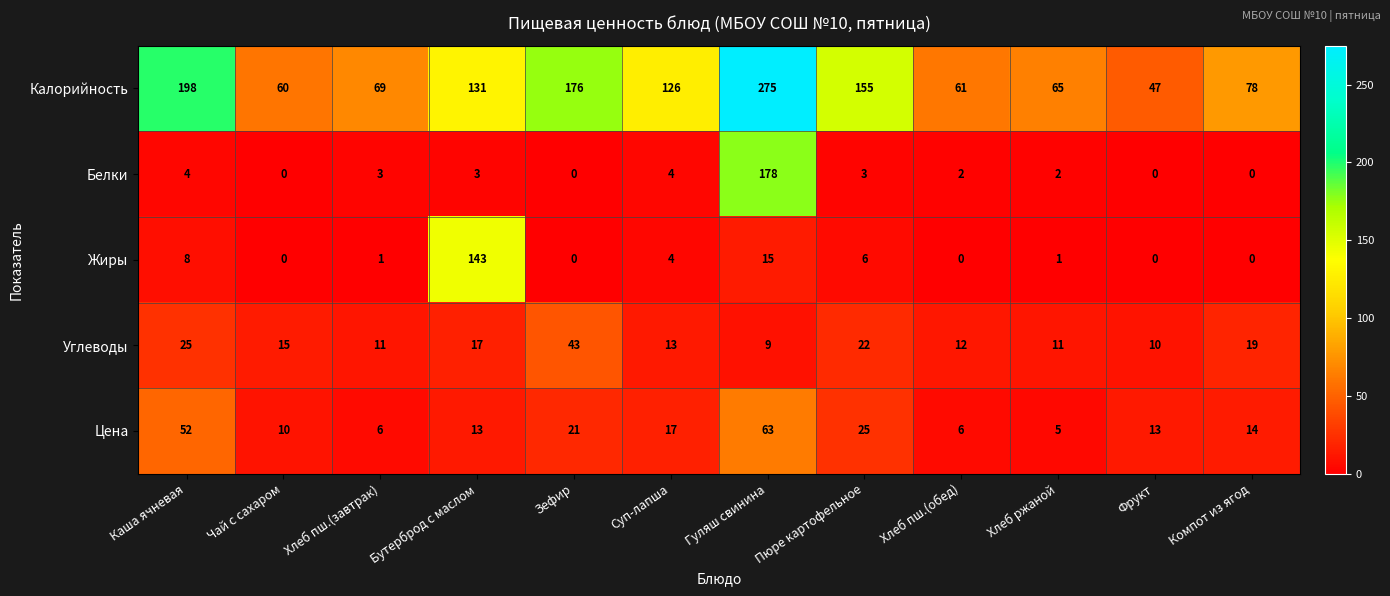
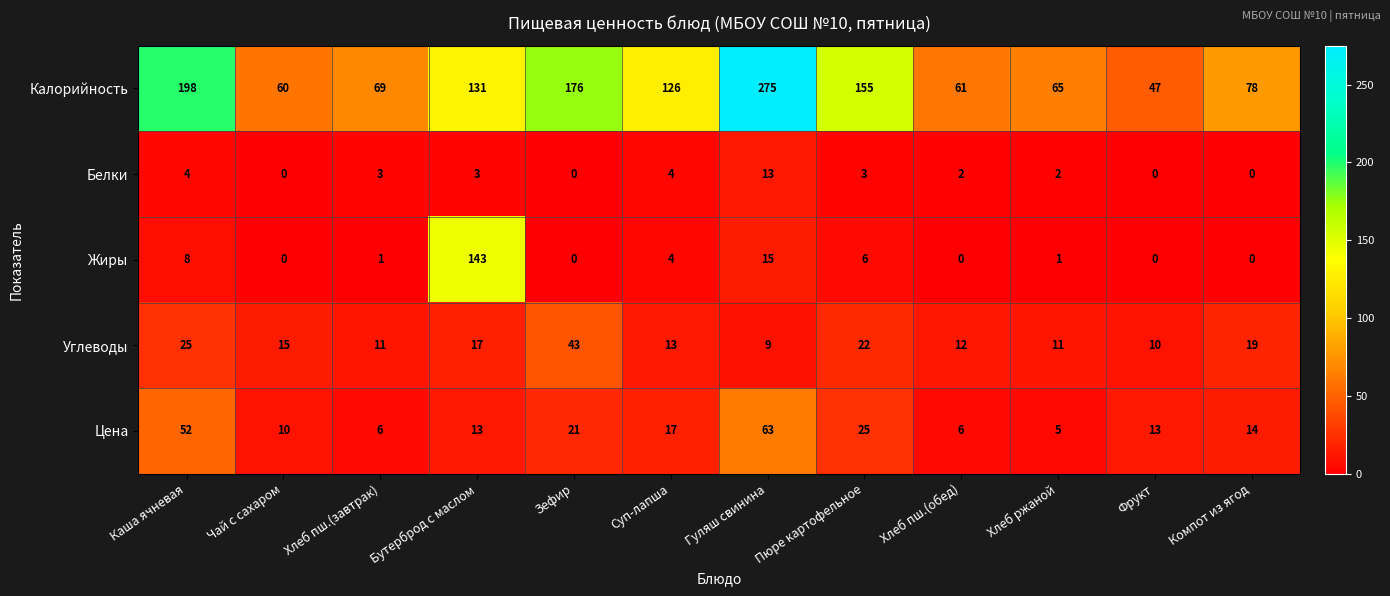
Белки, Гуляш свинина: 178 -> 13
